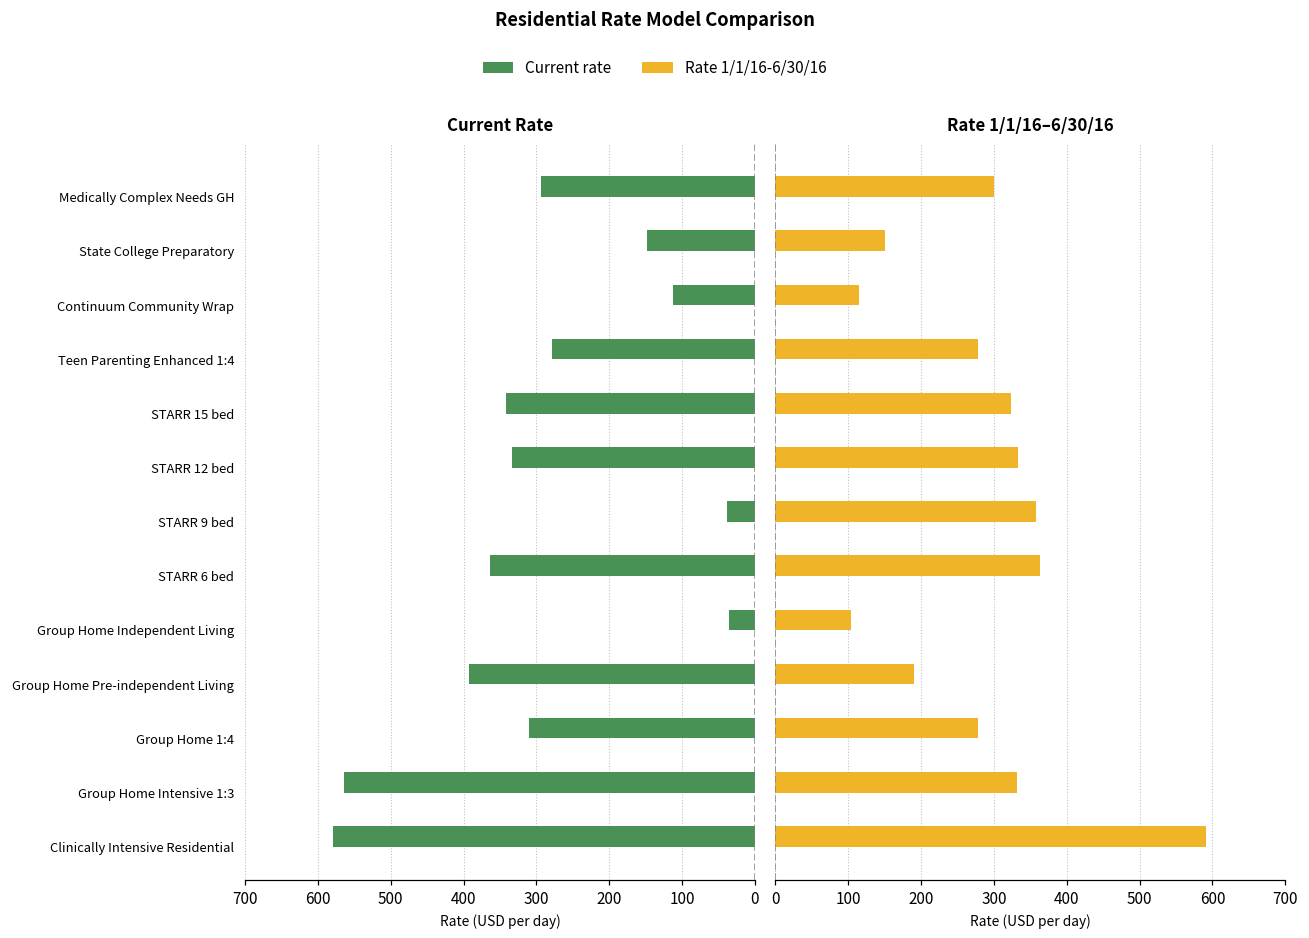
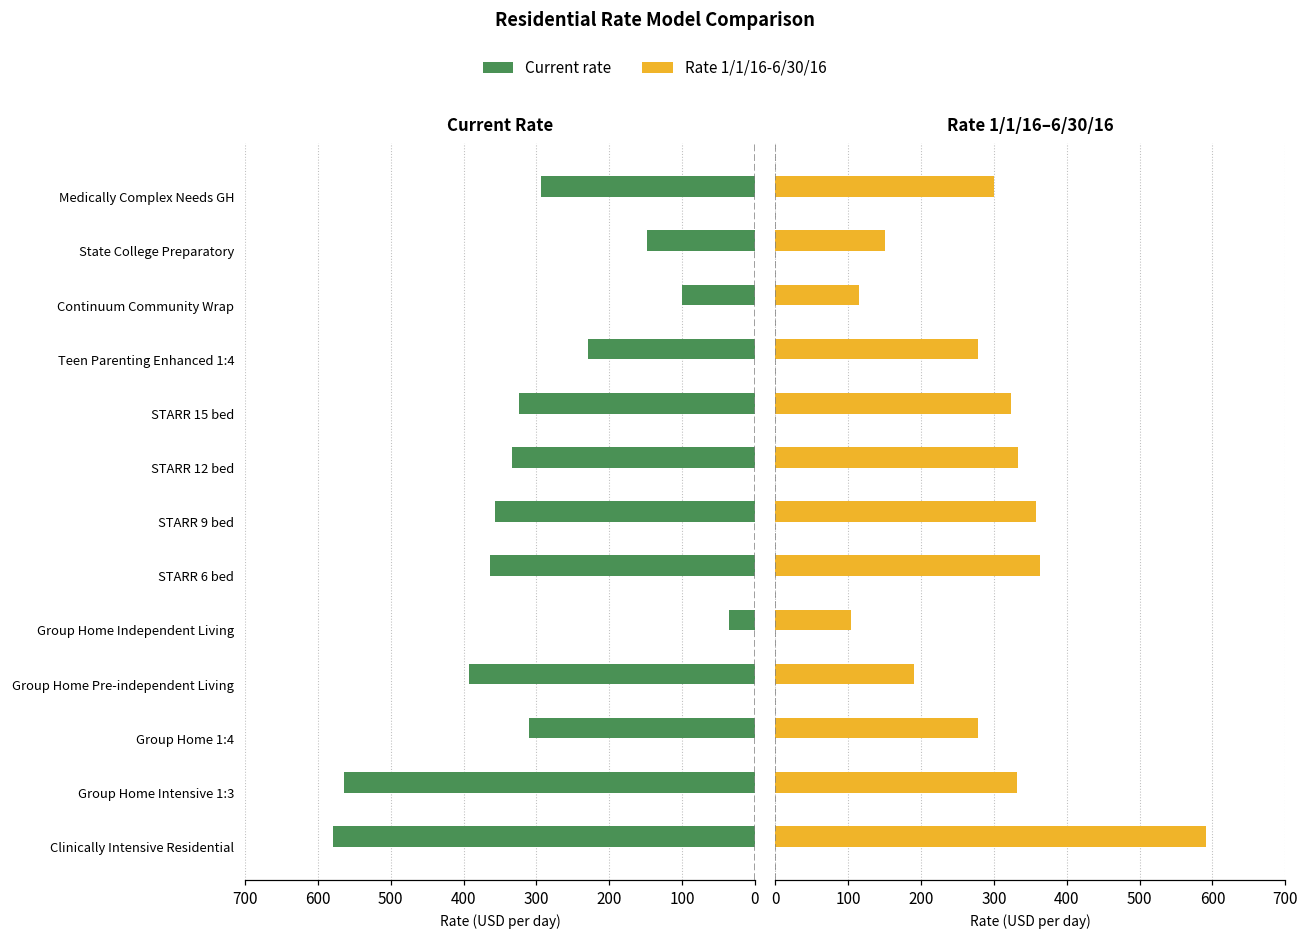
Current Rate, Continuum Community Wrap: 110 -> 100
Current Rate, Teen Parenting Enhanced 1:4: 280 -> 230
Current Rate, STARR 15 bed: 340 -> 320
Current Rate, STARR 9 bed: 40 -> 360
